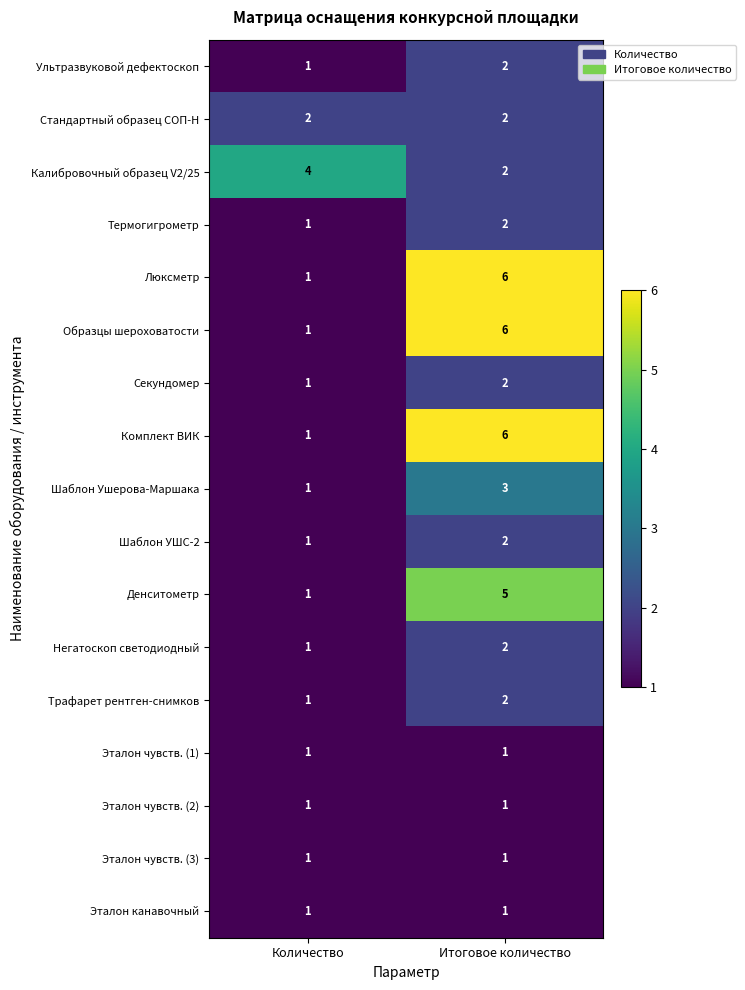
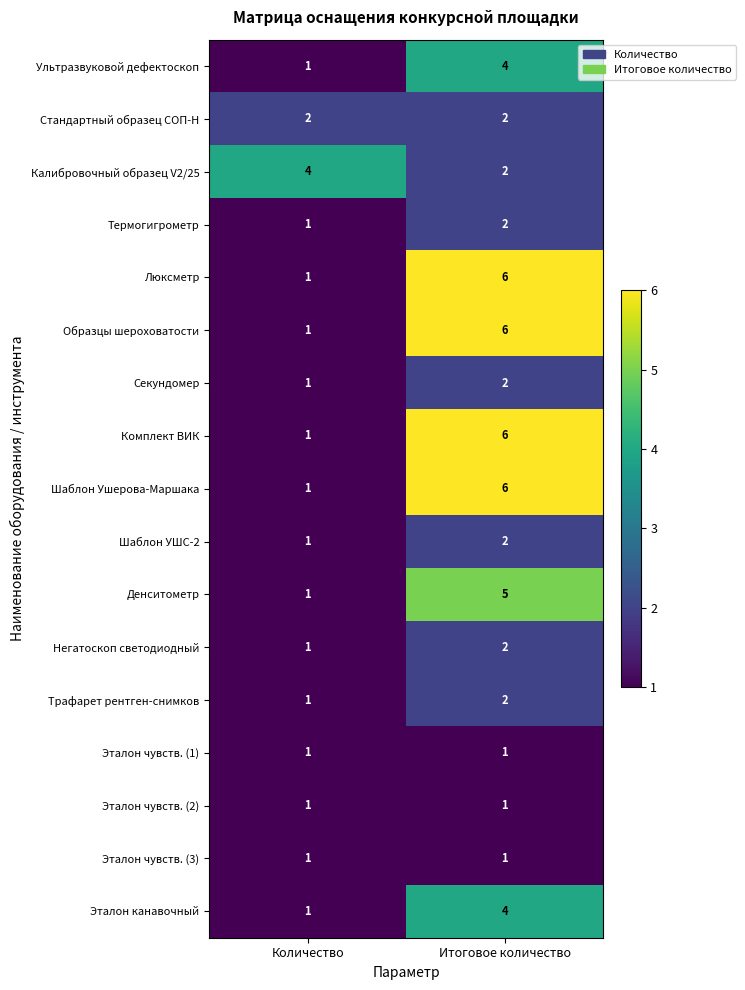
Ультразвуковой дефектоскоп, Итоговое количество: 2 -> 4
Шаблон Ушерова-Маршака, Итоговое количество: 3 -> 6
Эталон канавочный, Итоговое количество: 1 -> 4
